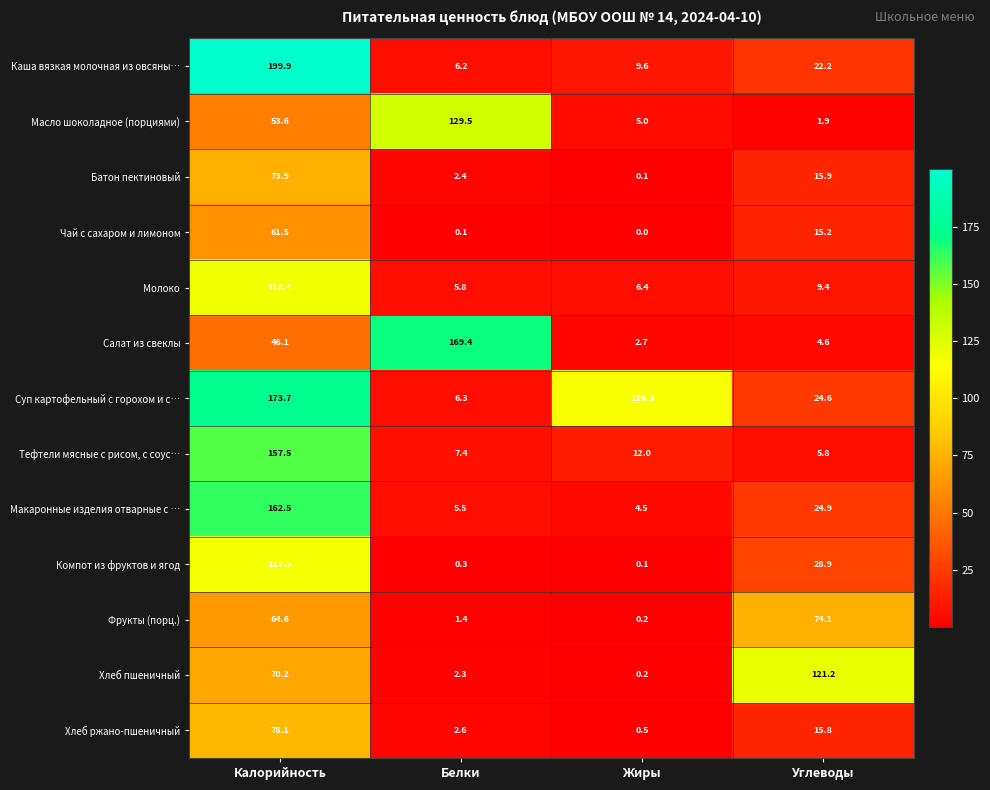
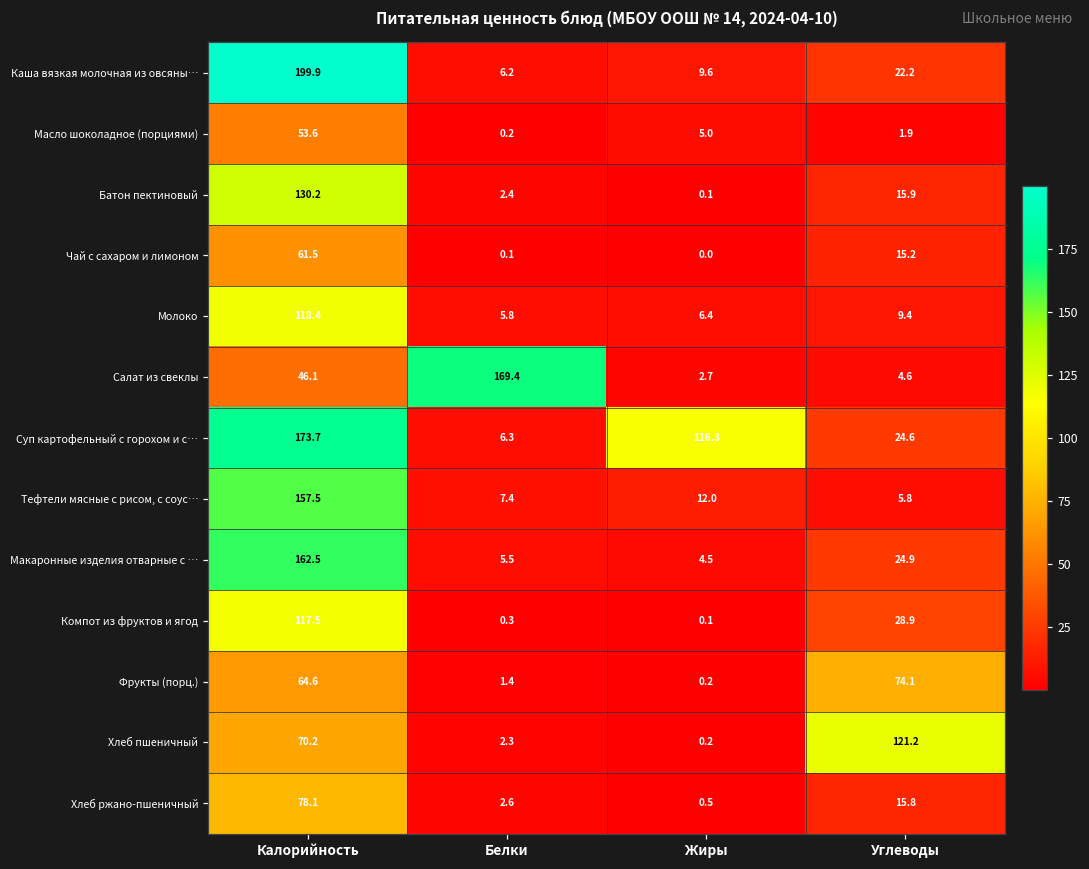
Масло шоколадное (порциями), Белки: 129.5 -> 0.2
Батон пектиновый, Калорийность: 73.9 -> 130.2
